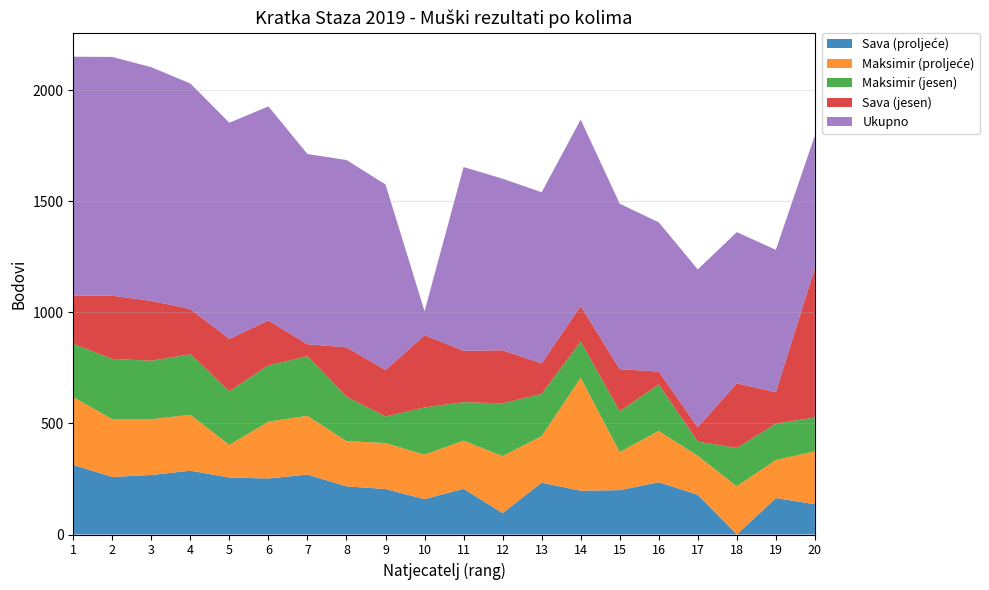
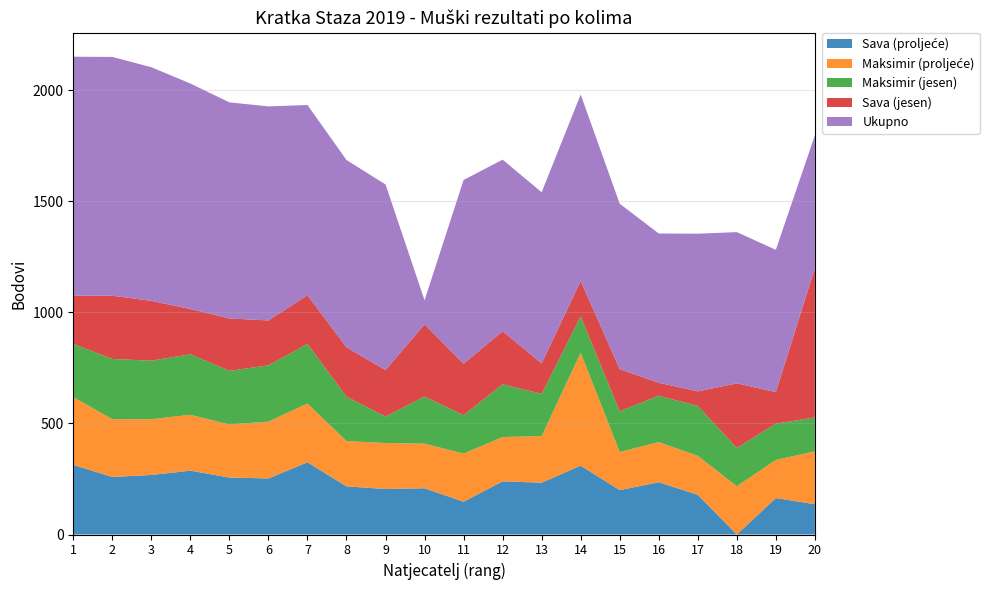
Maksimir (proljeće), 5: 150 -> 240
Sava (proljeće), 7: 270 -> 330
Sava (jesen), 7: 50 -> 220
Sava (proljeće), 10: 160 -> 210
Sava (proljeće), 11: 210 -> 150
Sava (proljeće), 12: 100 -> 240
Maksimir (proljeće), 12: 260 -> 200
Sava (proljeće), 14: 200 -> 310
Maksimir (proljeće), 16: 230 -> 180
Maksimir (jesen), 17: 60 -> 230
